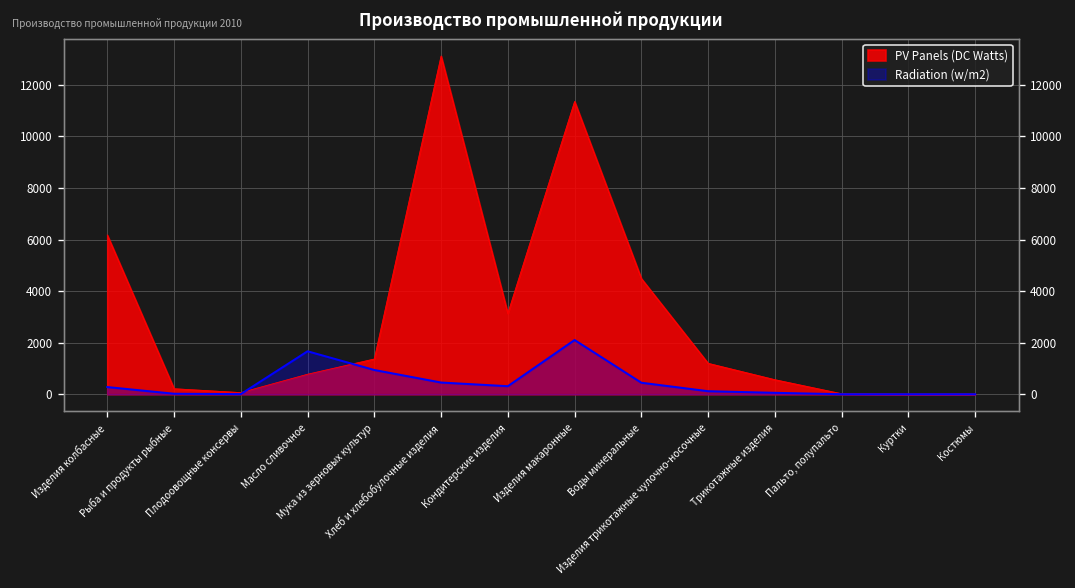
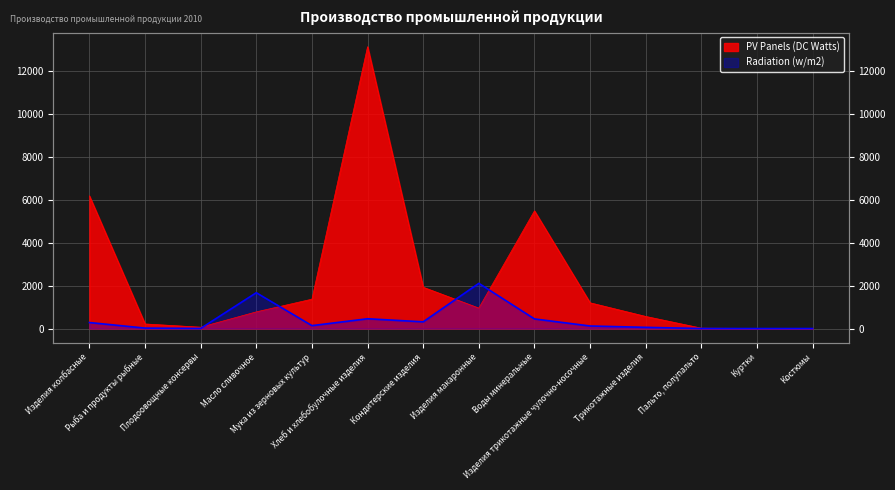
Radiation (w/m2), Мука из зерновых культур: 900 -> 100
PV Panels (DC Watts), Кондитерские изделия: 3100 -> 1900
PV Panels (DC Watts), Изделия макаронные: 11400 -> 1000
PV Panels (DC Watts), Воды минеральные: 4500 -> 5500
